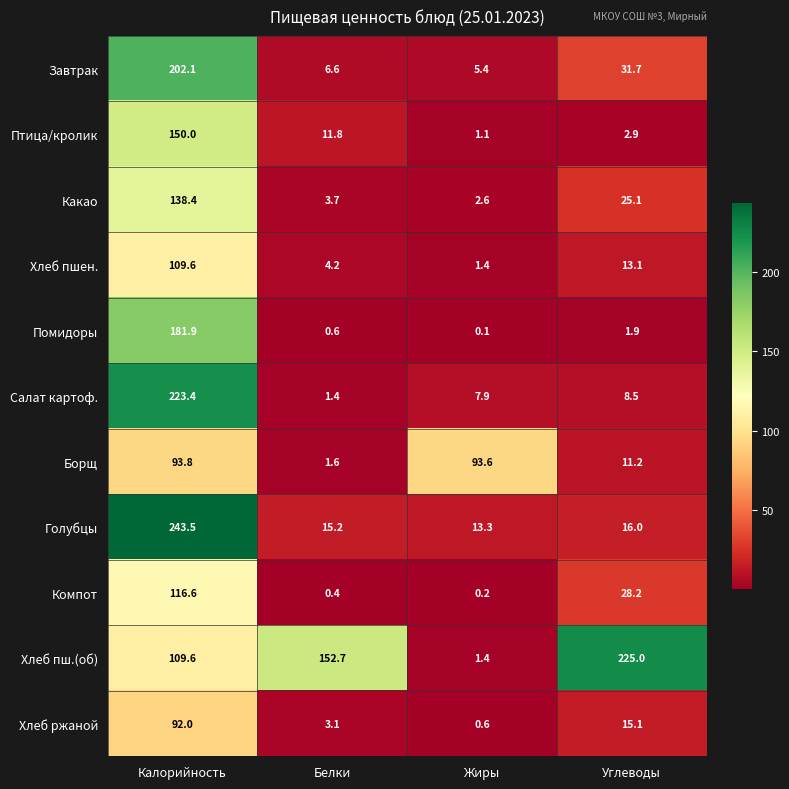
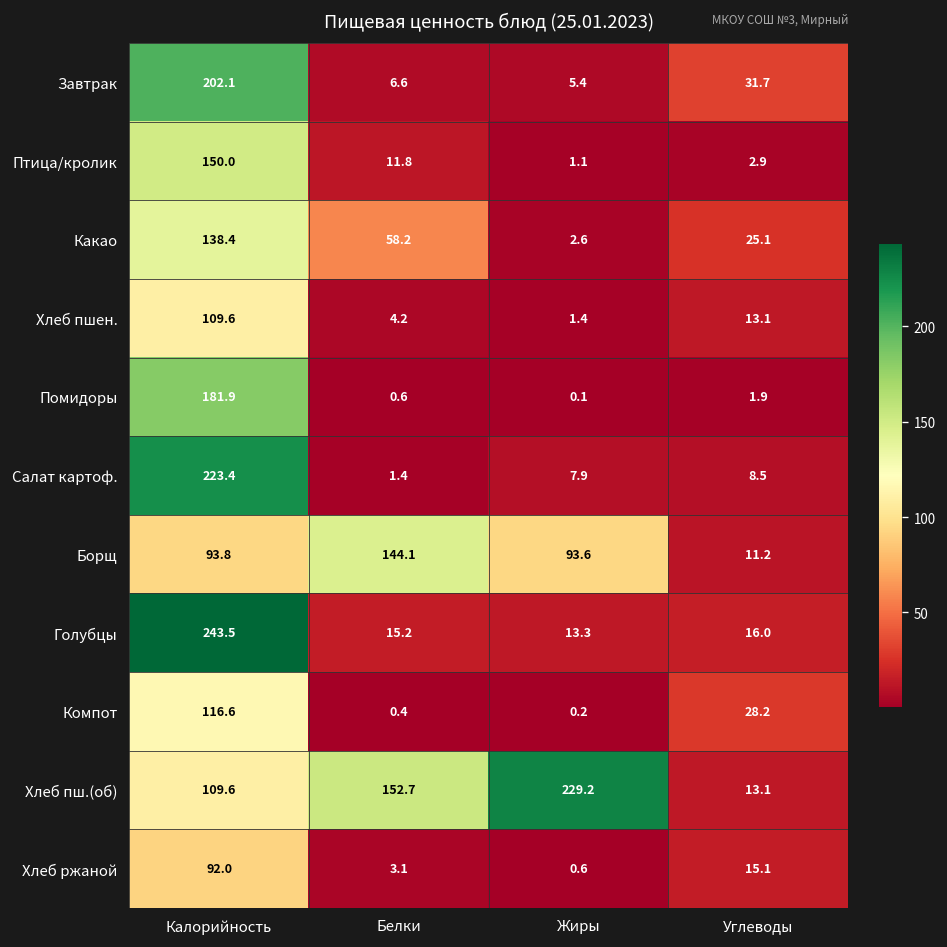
Какао, Белки: 3.7 -> 58.2
Борщ, Белки: 1.6 -> 144.1
Хлеб пш.(об), Жиры: 1.4 -> 229.2
Хлеб пш.(об), Углеводы: 225.0 -> 13.1
